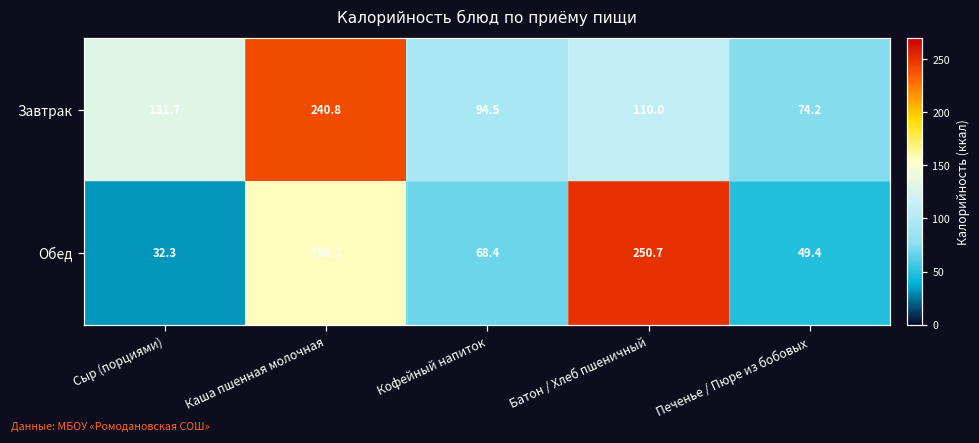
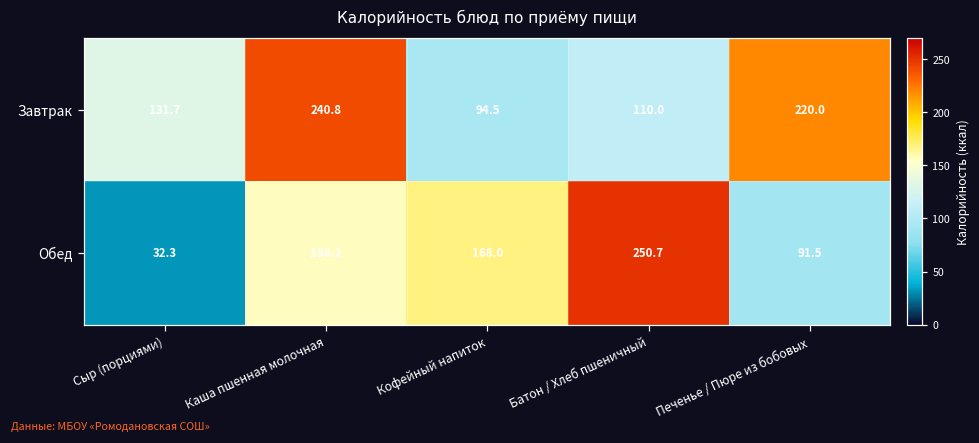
Завтрак, Печенье / Пюре из бобовых: 74.2 -> 220.0
Обед, Кофейный напиток: 68.4 -> 168.0
Обед, Печенье / Пюре из бобовых: 49.4 -> 91.5
